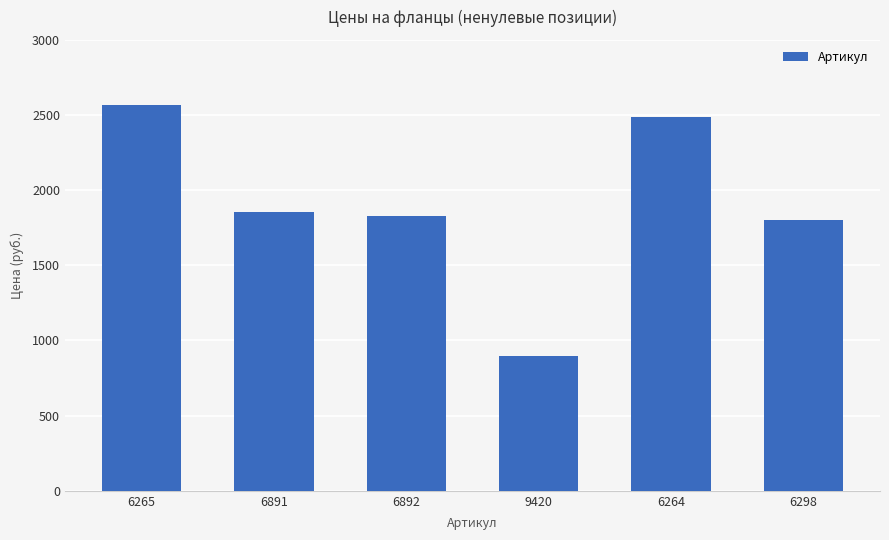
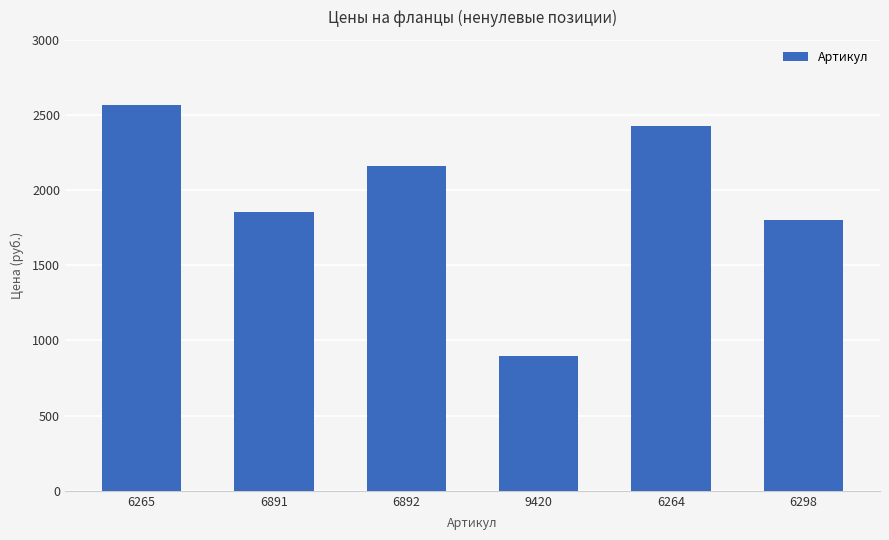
6892: 1830 -> 2160
6264: 2480 -> 2430
